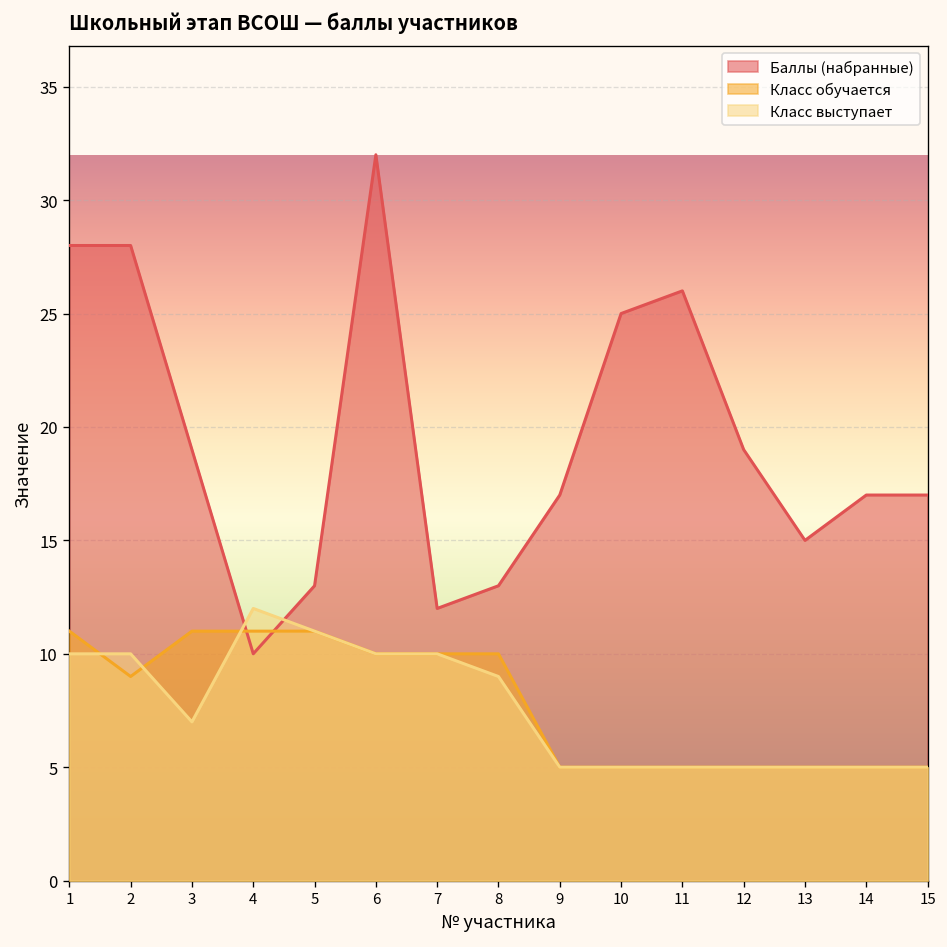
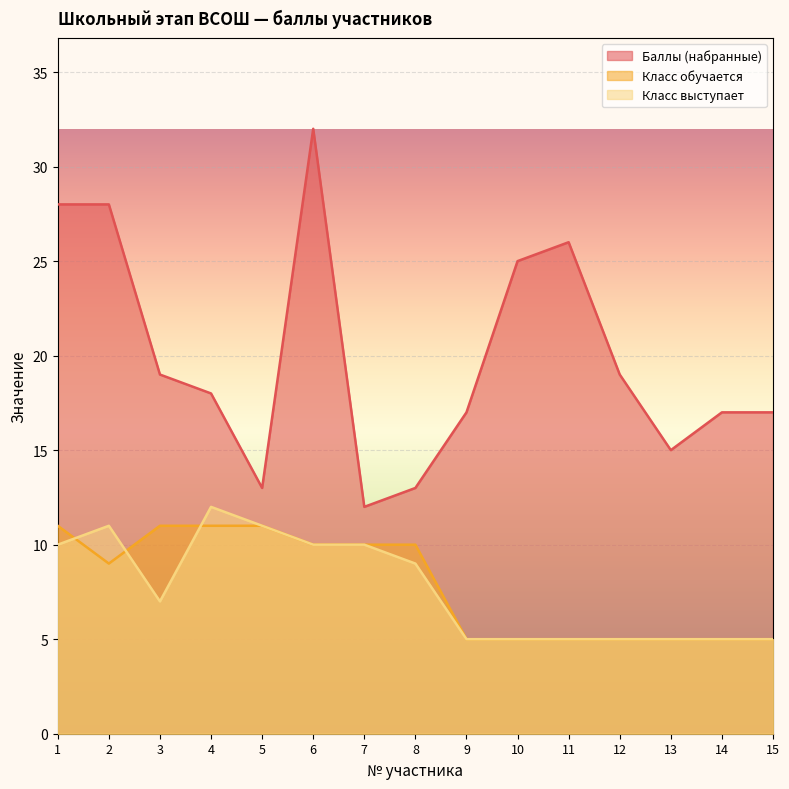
Класс выступает, 2: 10 -> 11
Баллы (набранные), 4: 10 -> 18
